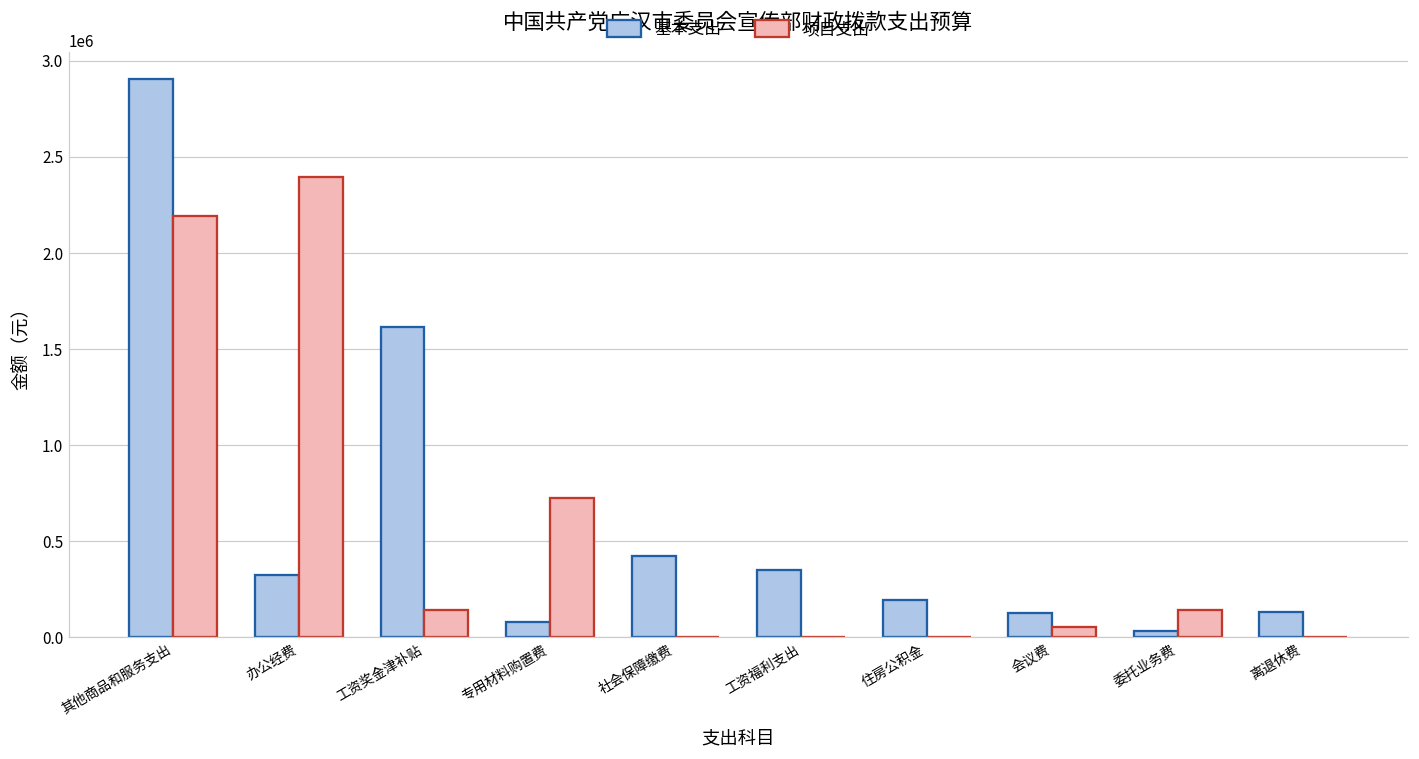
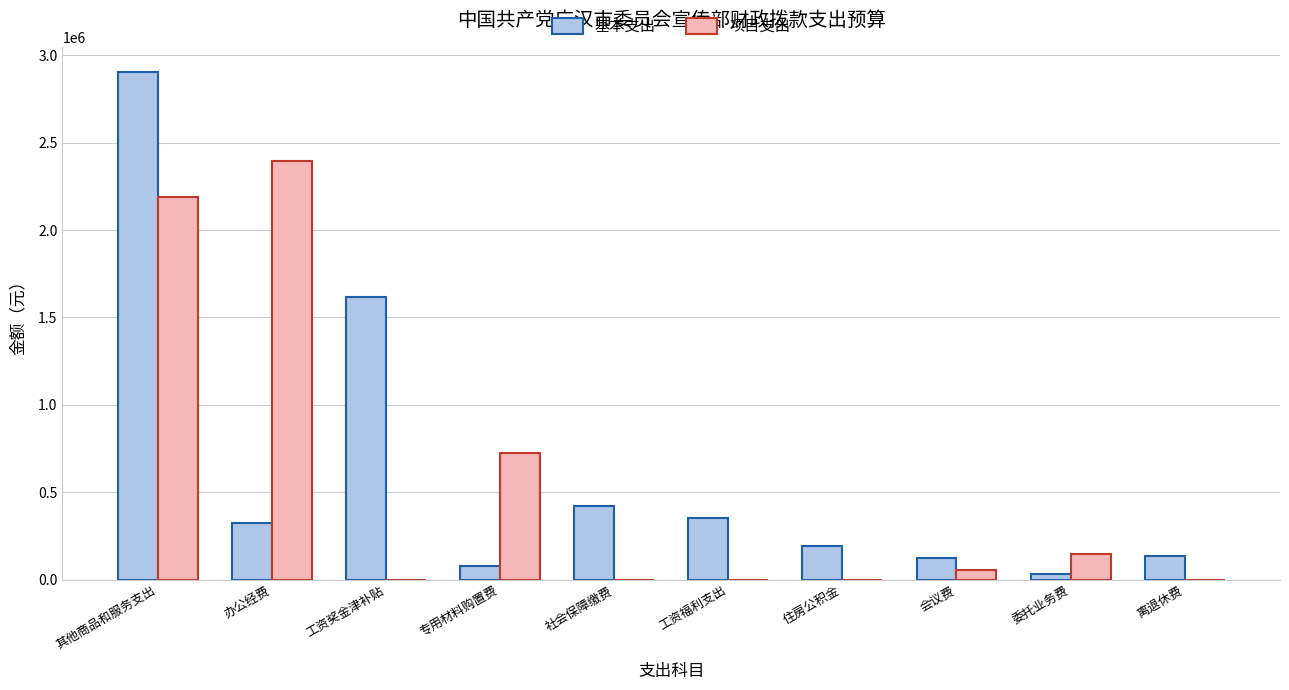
项目支出, 工资奖金津补贴: 140000 -> 0
